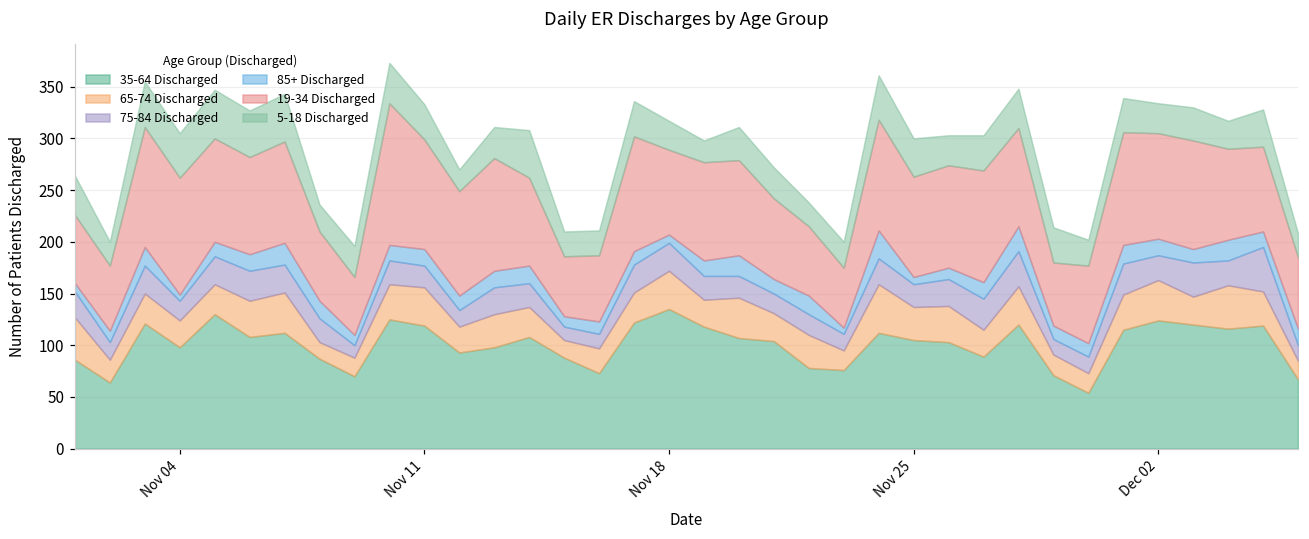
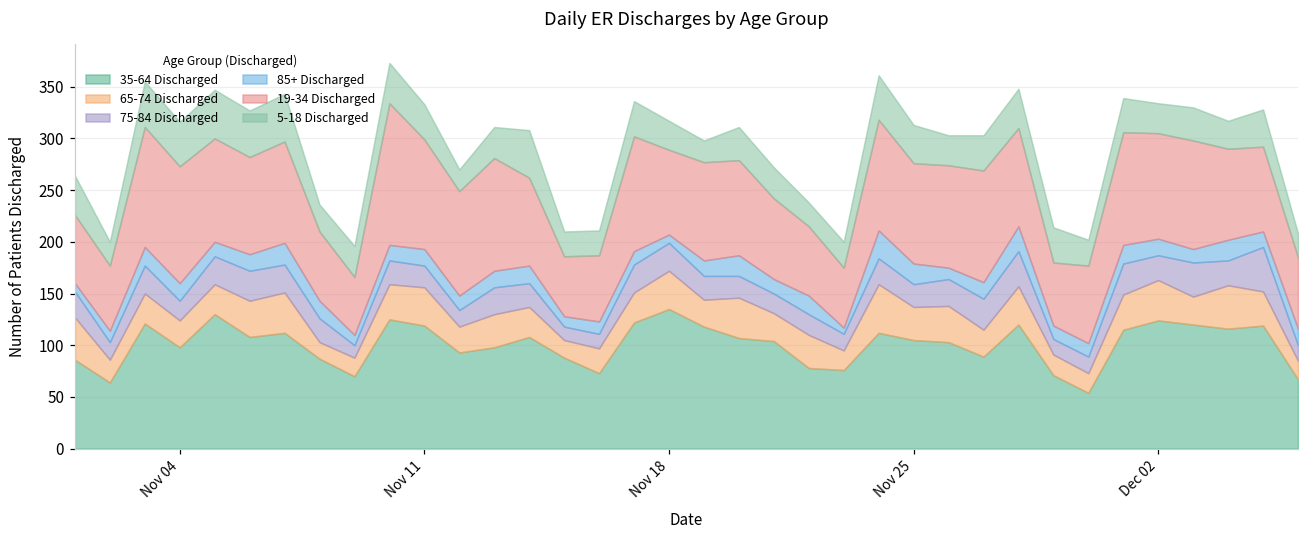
85+ Discharged, Nov 04: 10 -> 20
85+ Discharged, Nov 25: 10 -> 20
